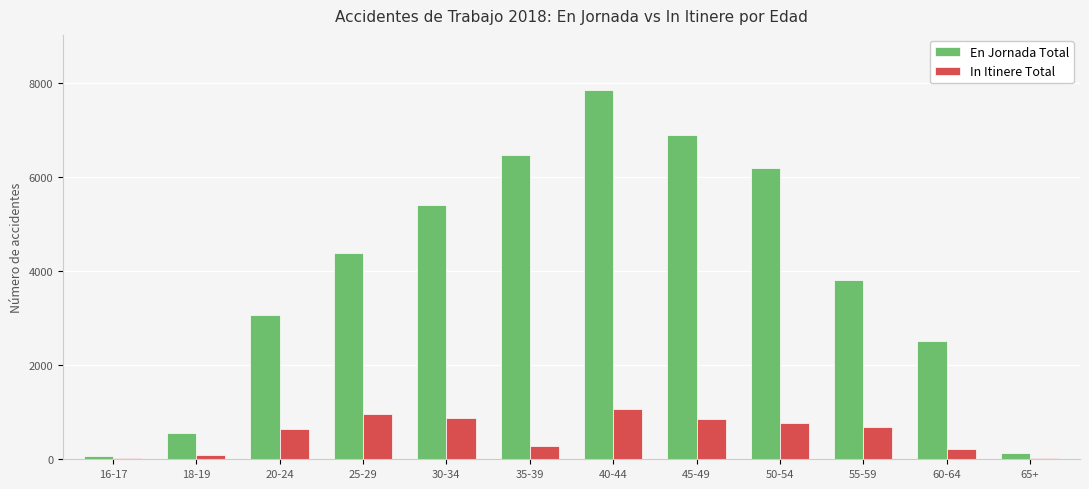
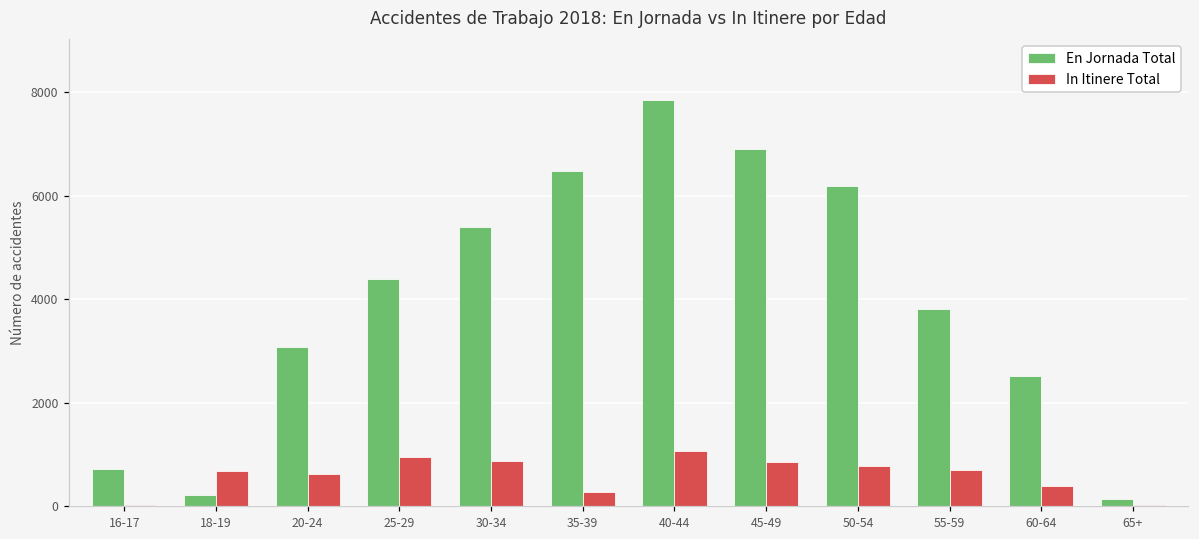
En Jornada Total, 16-17: 100 -> 700
En Jornada Total, 18-19: 600 -> 200
In Itinere Total, 18-19: 100 -> 700
In Itinere Total, 60-64: 200 -> 400
